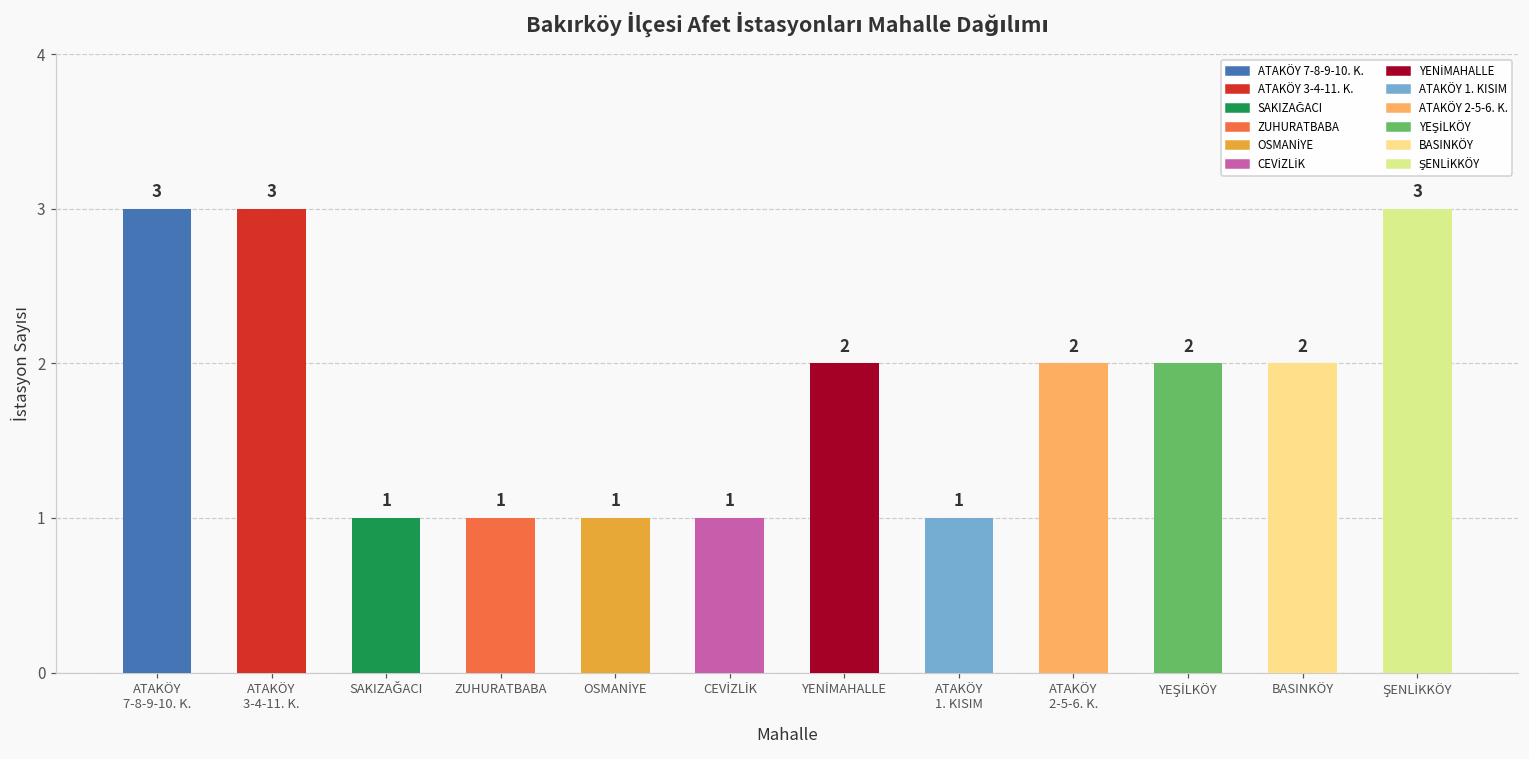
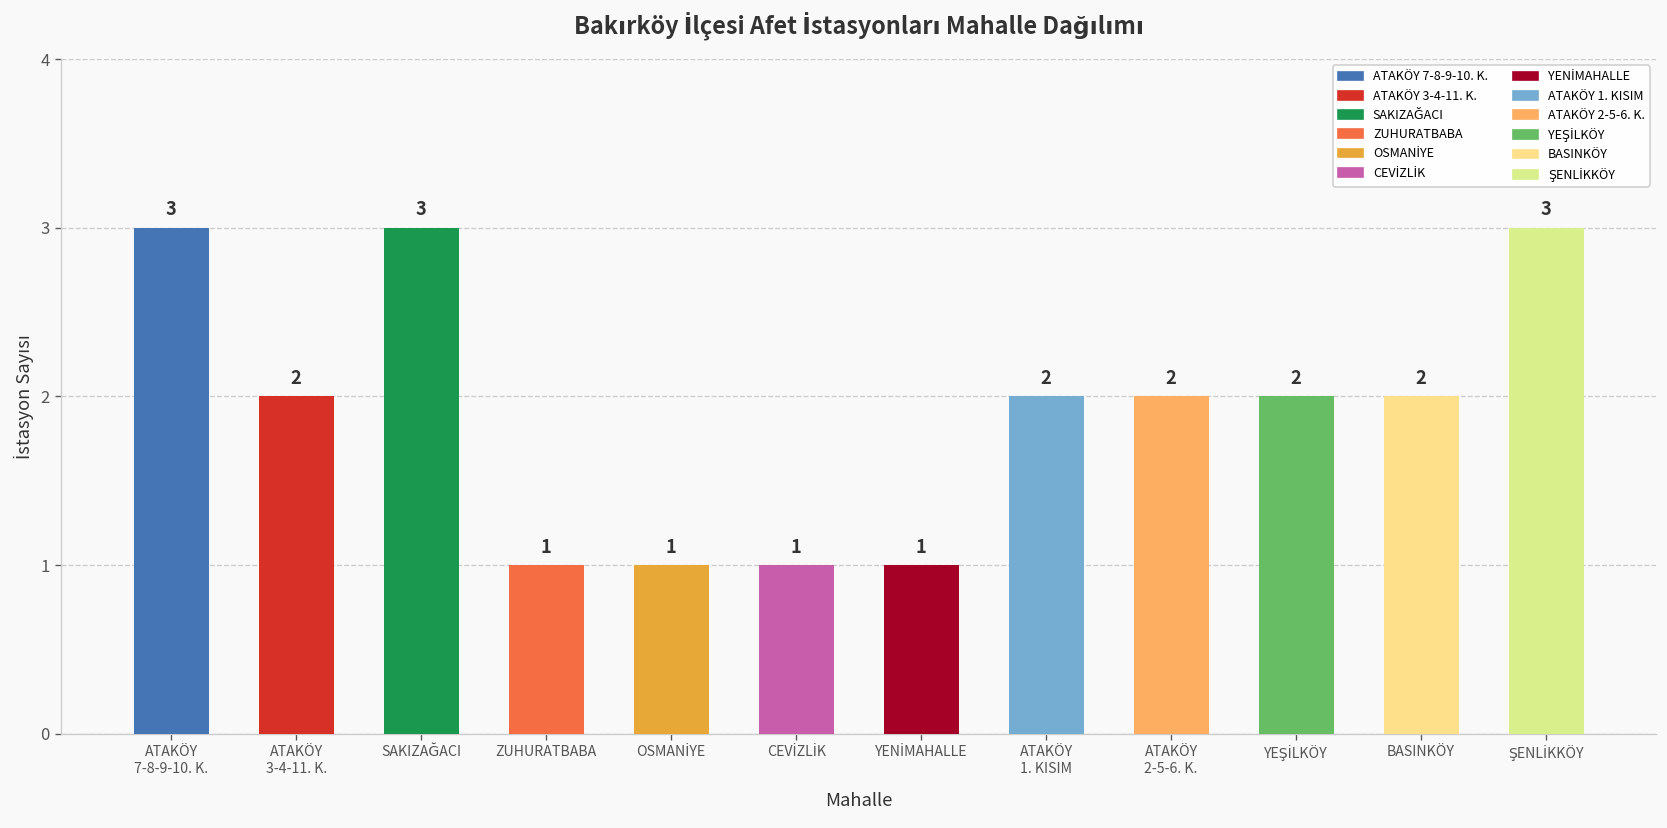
ATAKÖY 3-4-11. K.: 3 -> 2
SAKIZAĞACI: 1 -> 3
YENİMAHALLE: 2 -> 1
ATAKÖY 1. KISIM: 1 -> 2
